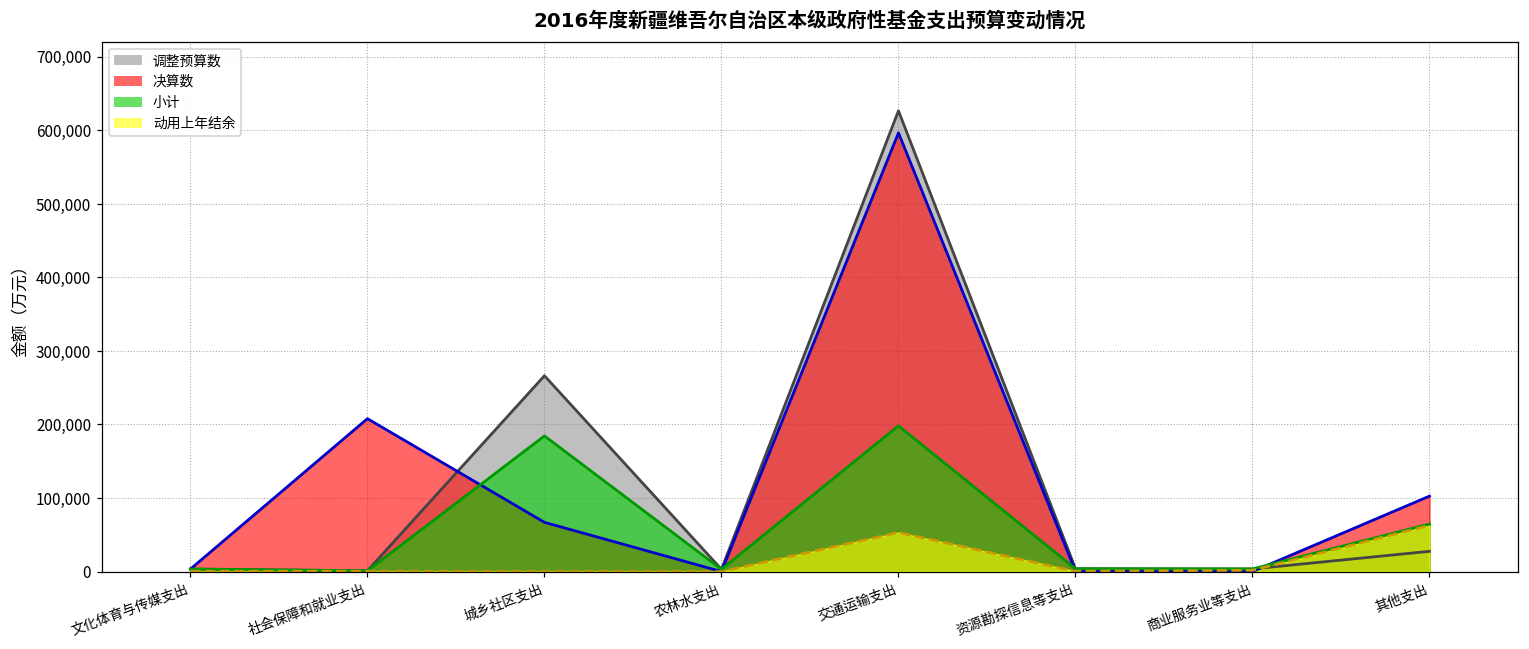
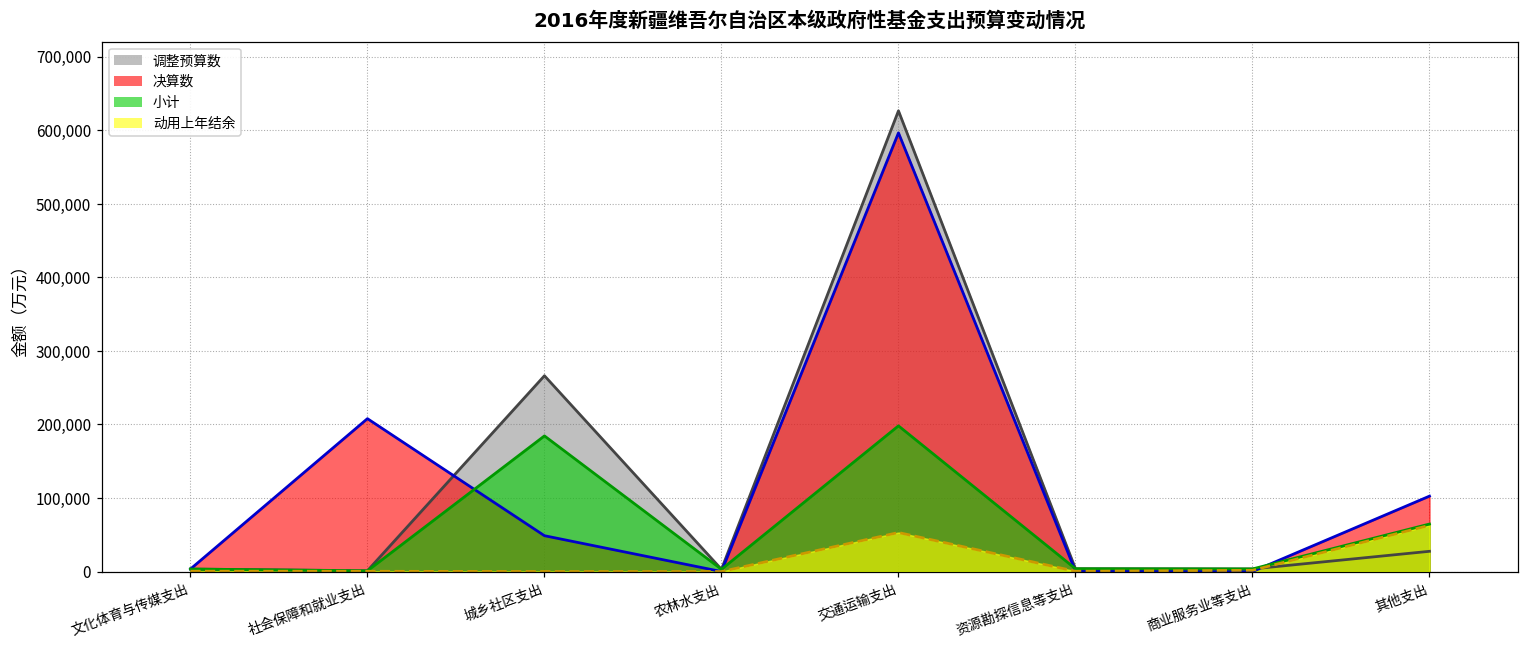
决算数, 城乡社区支出: 70,000 -> 50,000
